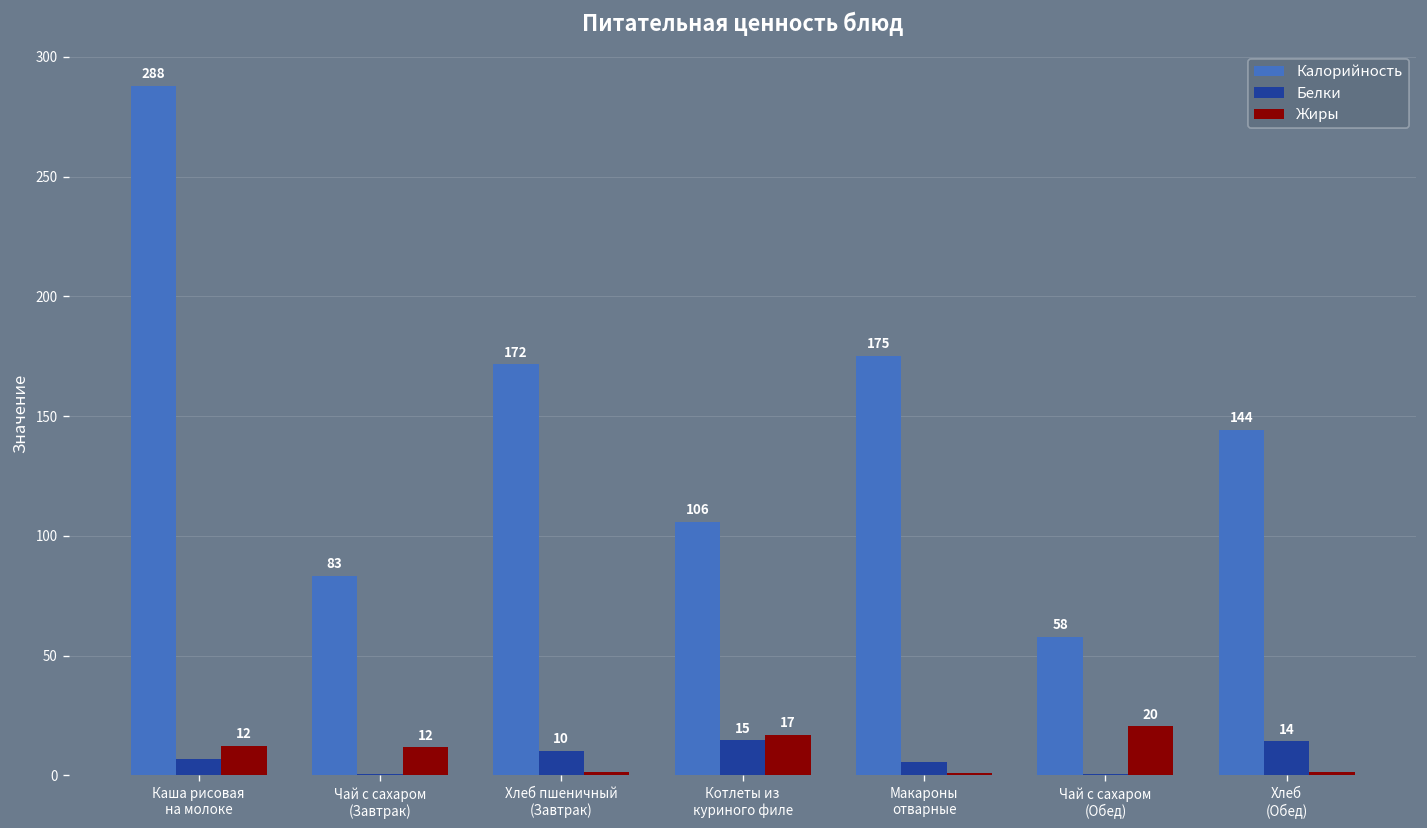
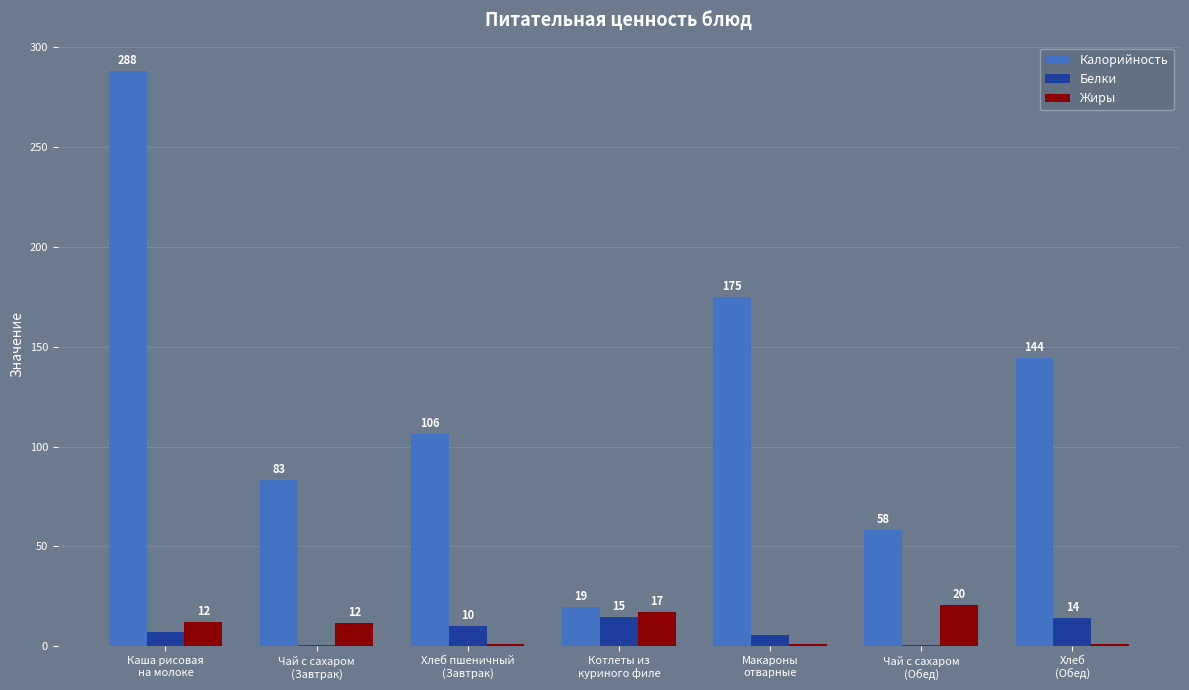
Калорийность, Хлеб пшеничный (Завтрак): 172 -> 106
Калорийность, Котлеты из куриного филе: 106 -> 19
